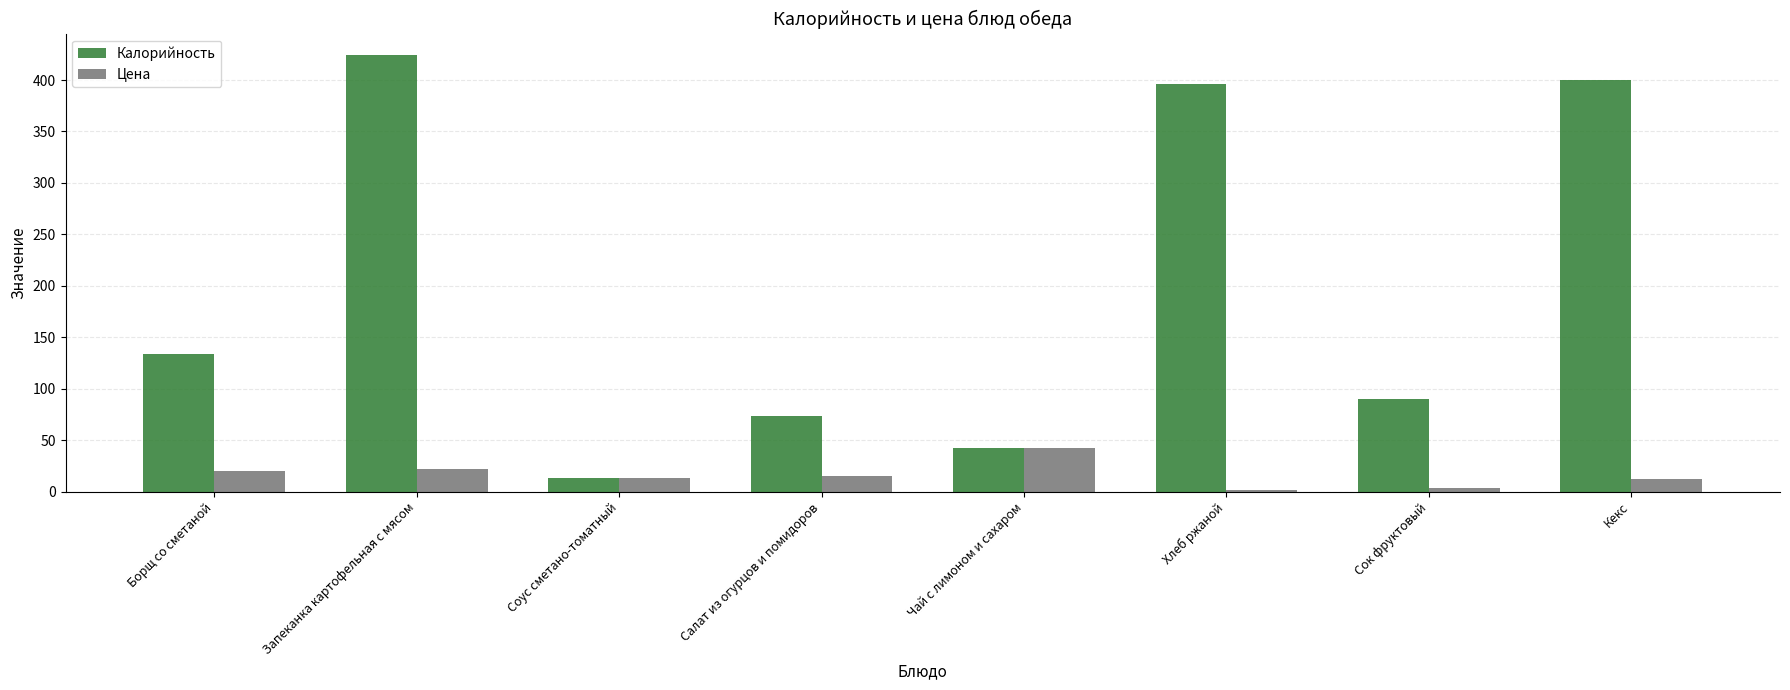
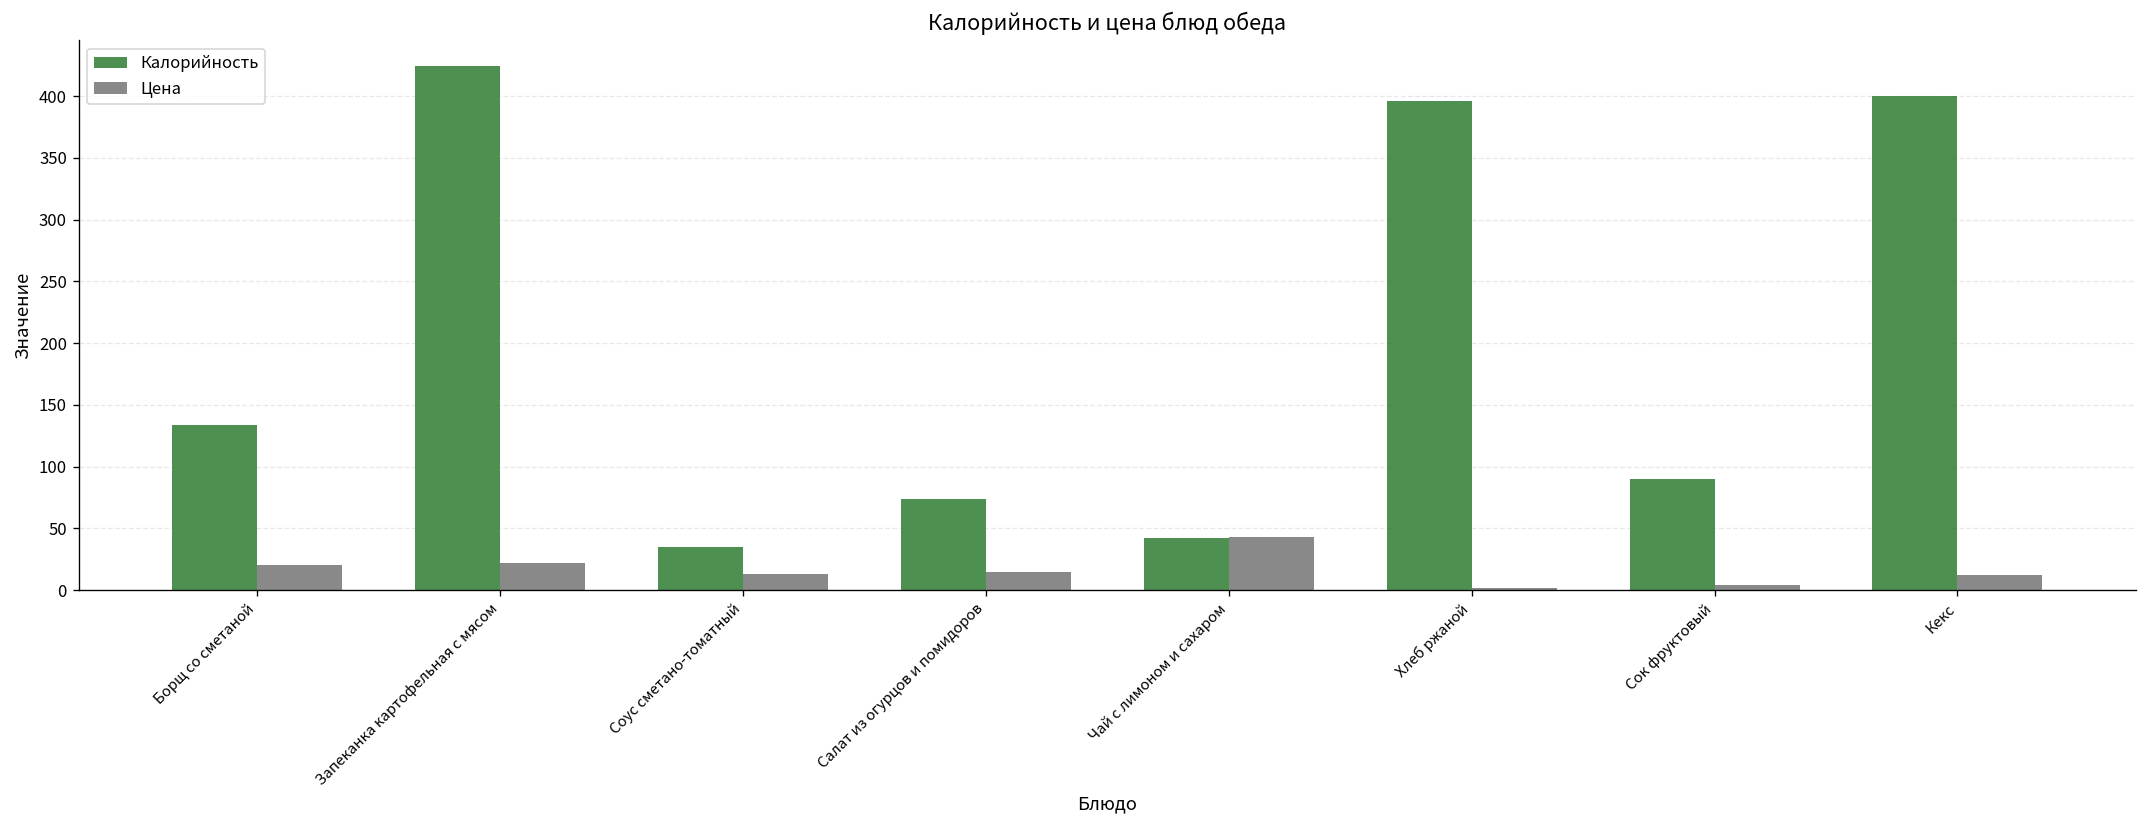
Калорийность, Соус сметано-томатный: 13 -> 35
